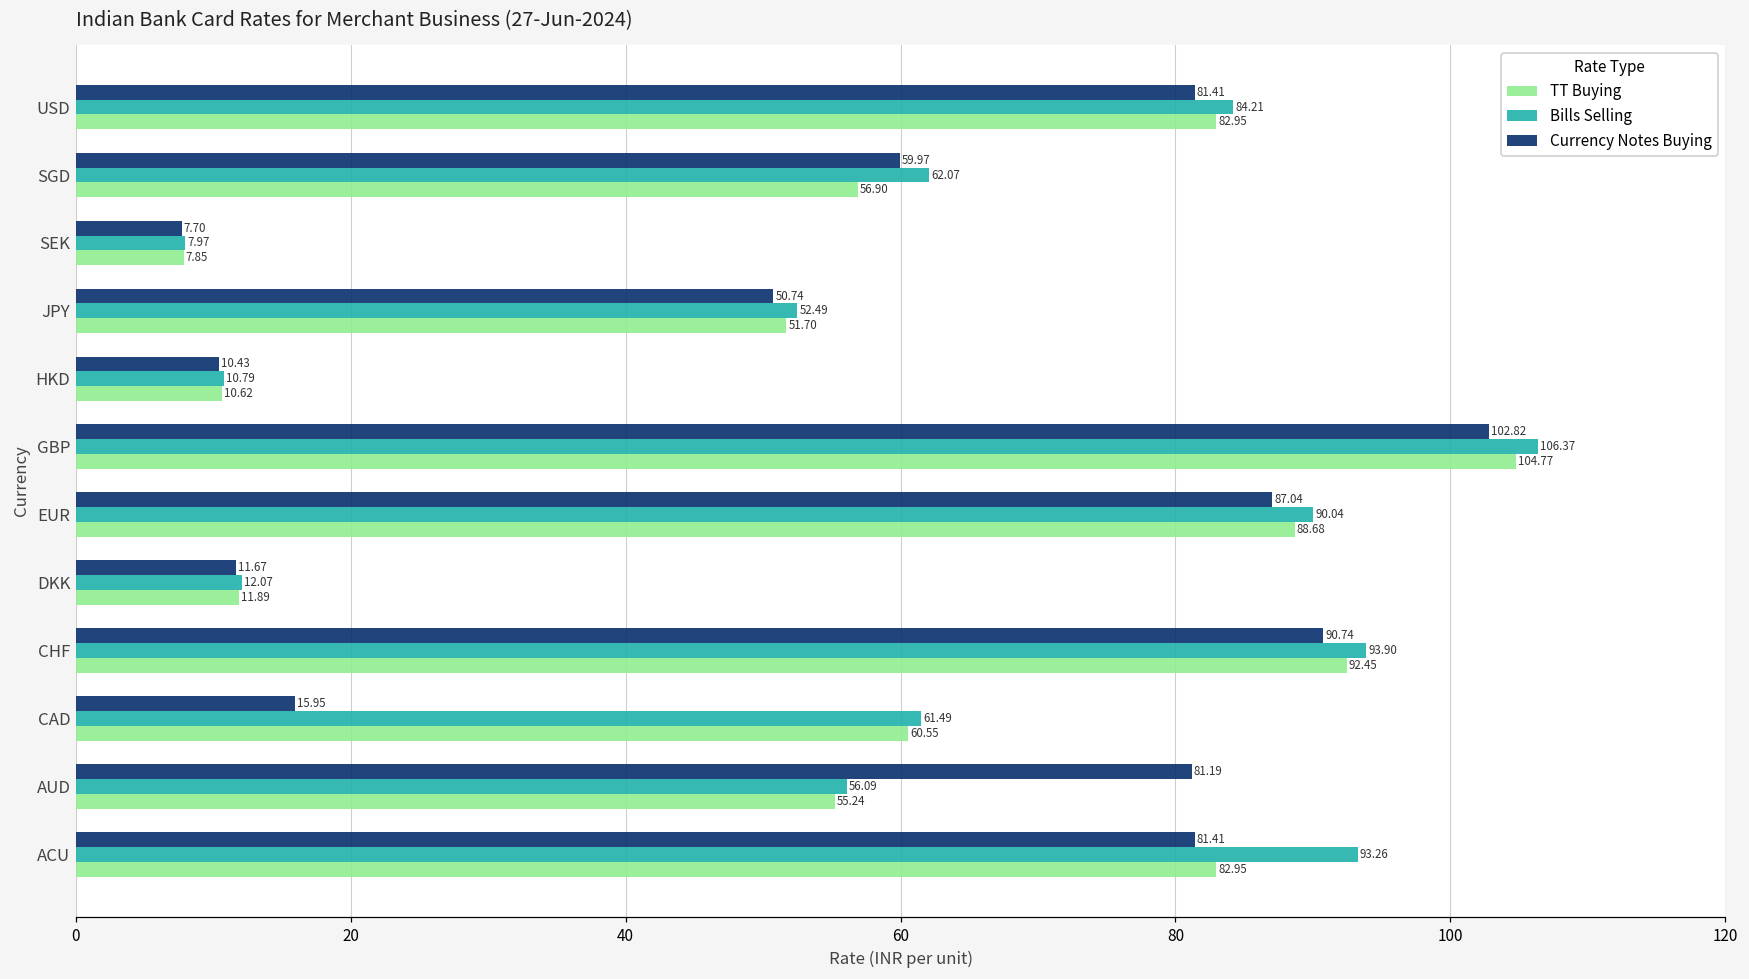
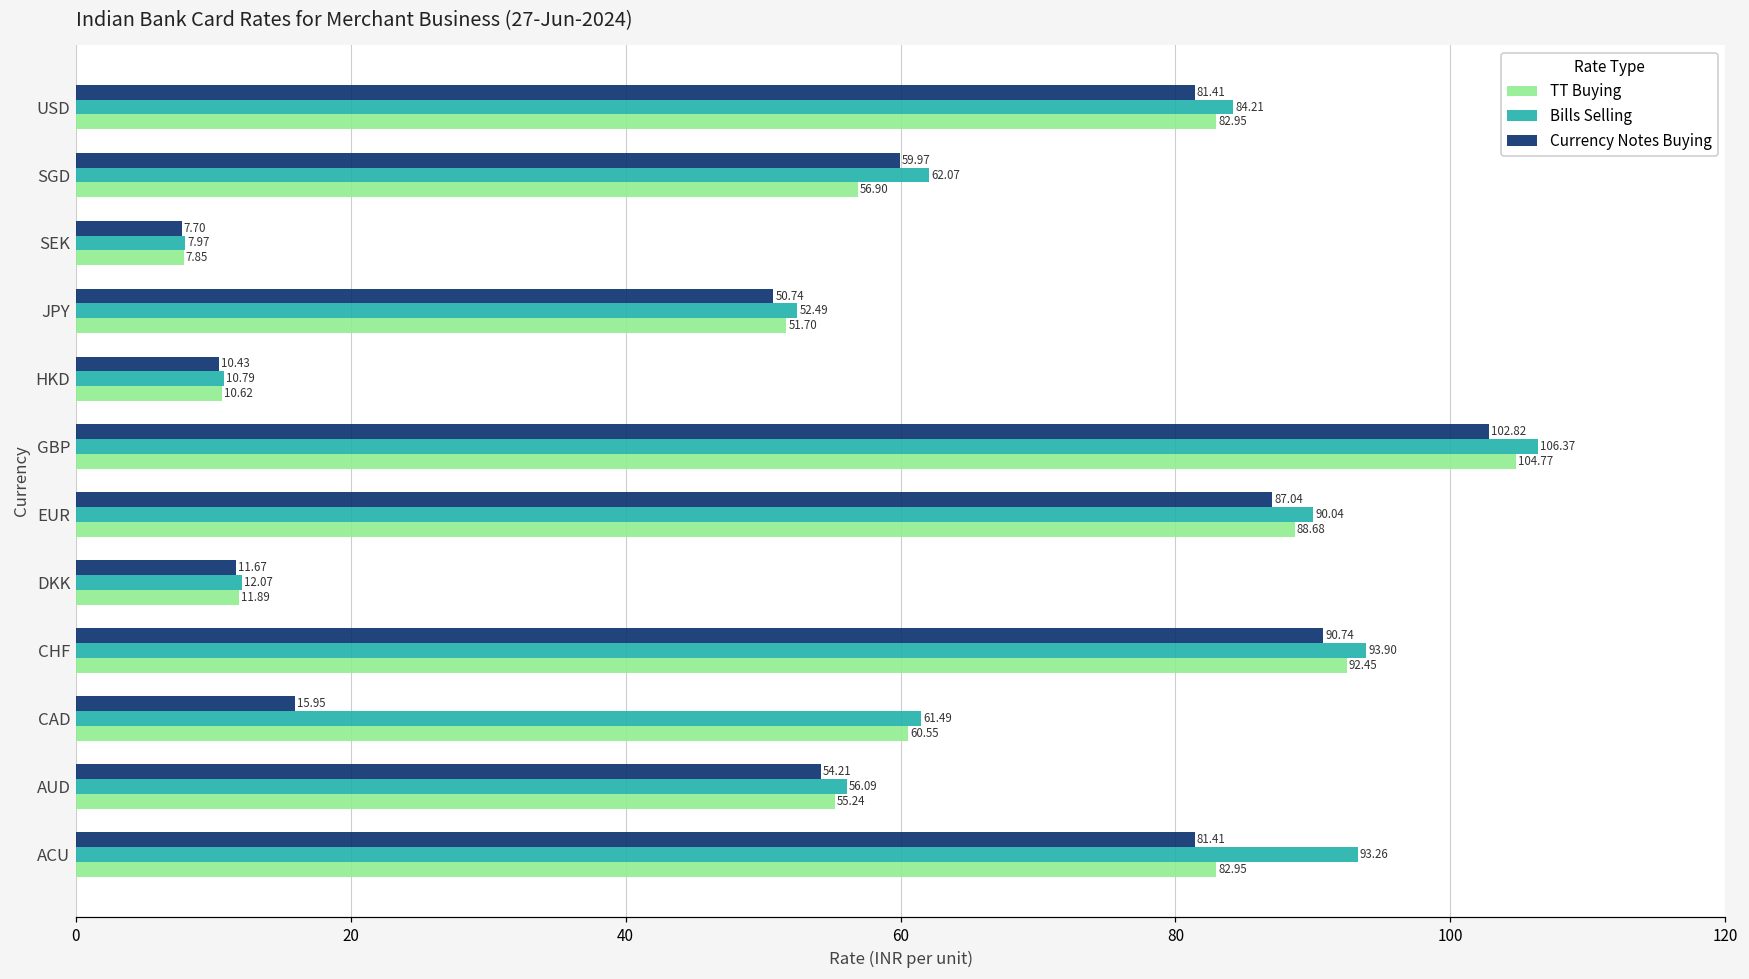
Currency Notes Buying, AUD: 81.19 -> 54.21
